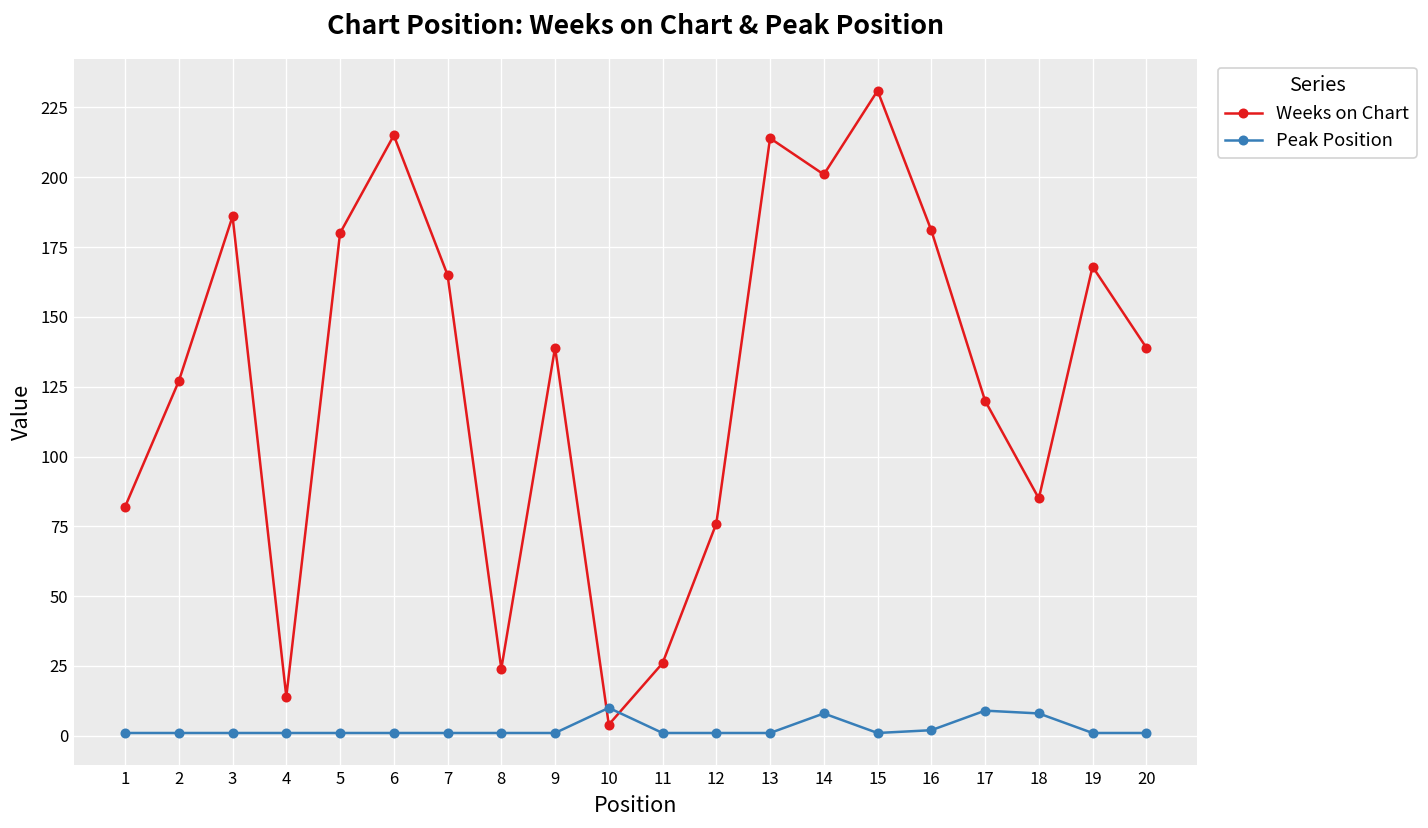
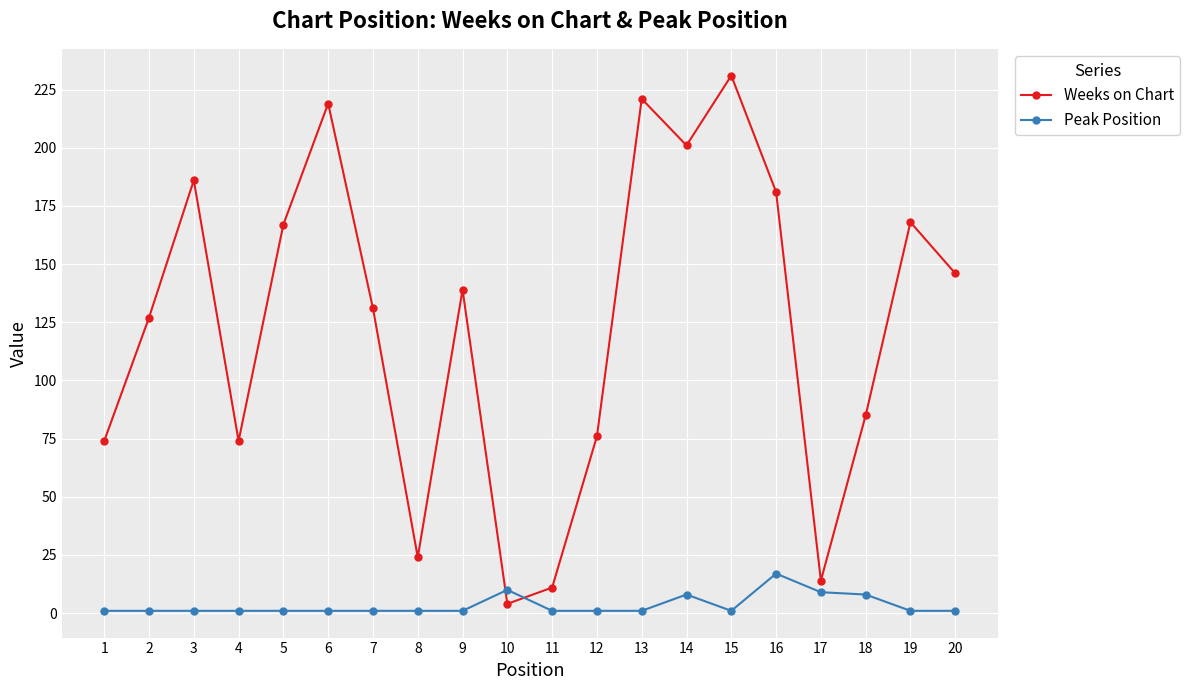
Weeks on Chart, 1: 82 -> 74
Weeks on Chart, 4: 14 -> 74
Weeks on Chart, 5: 180 -> 167
Weeks on Chart, 6: 215 -> 219
Weeks on Chart, 7: 165 -> 131
Weeks on Chart, 11: 26 -> 11
Weeks on Chart, 13: 214 -> 221
Peak Position, 16: 2 -> 17
Weeks on Chart, 17: 120 -> 14
Weeks on Chart, 20: 139 -> 146
